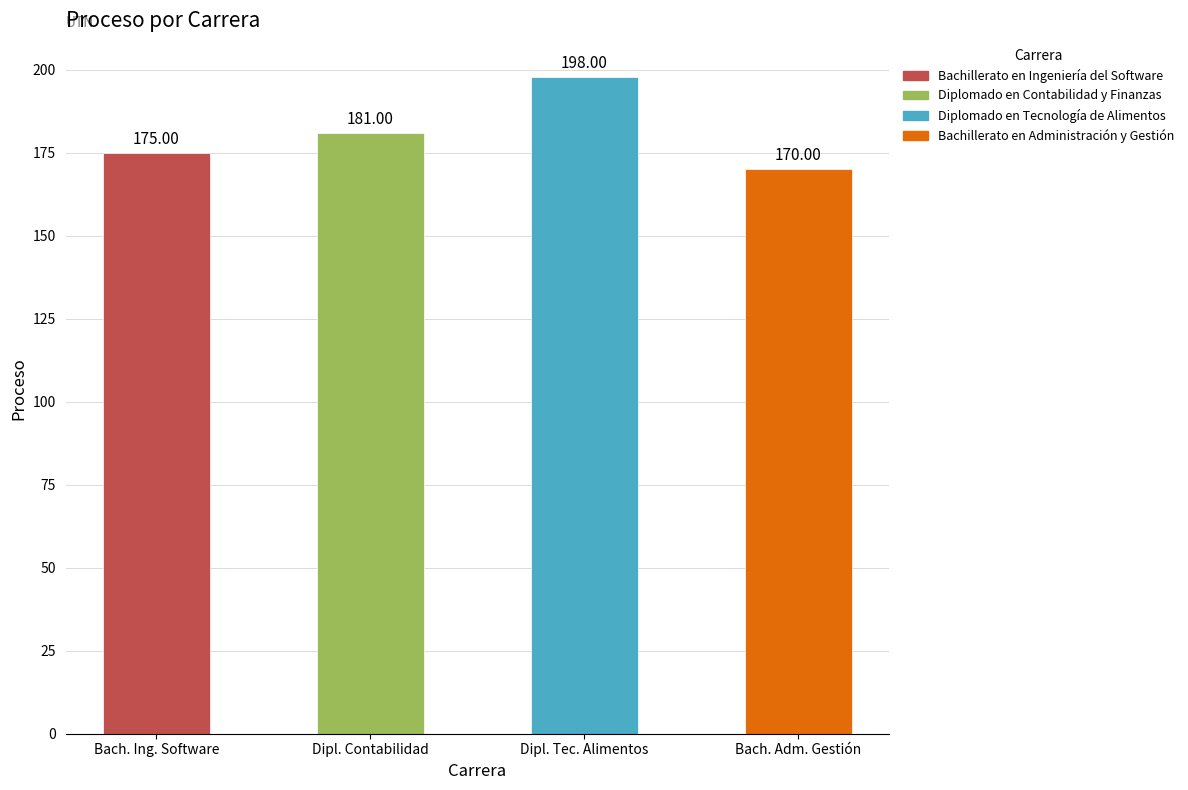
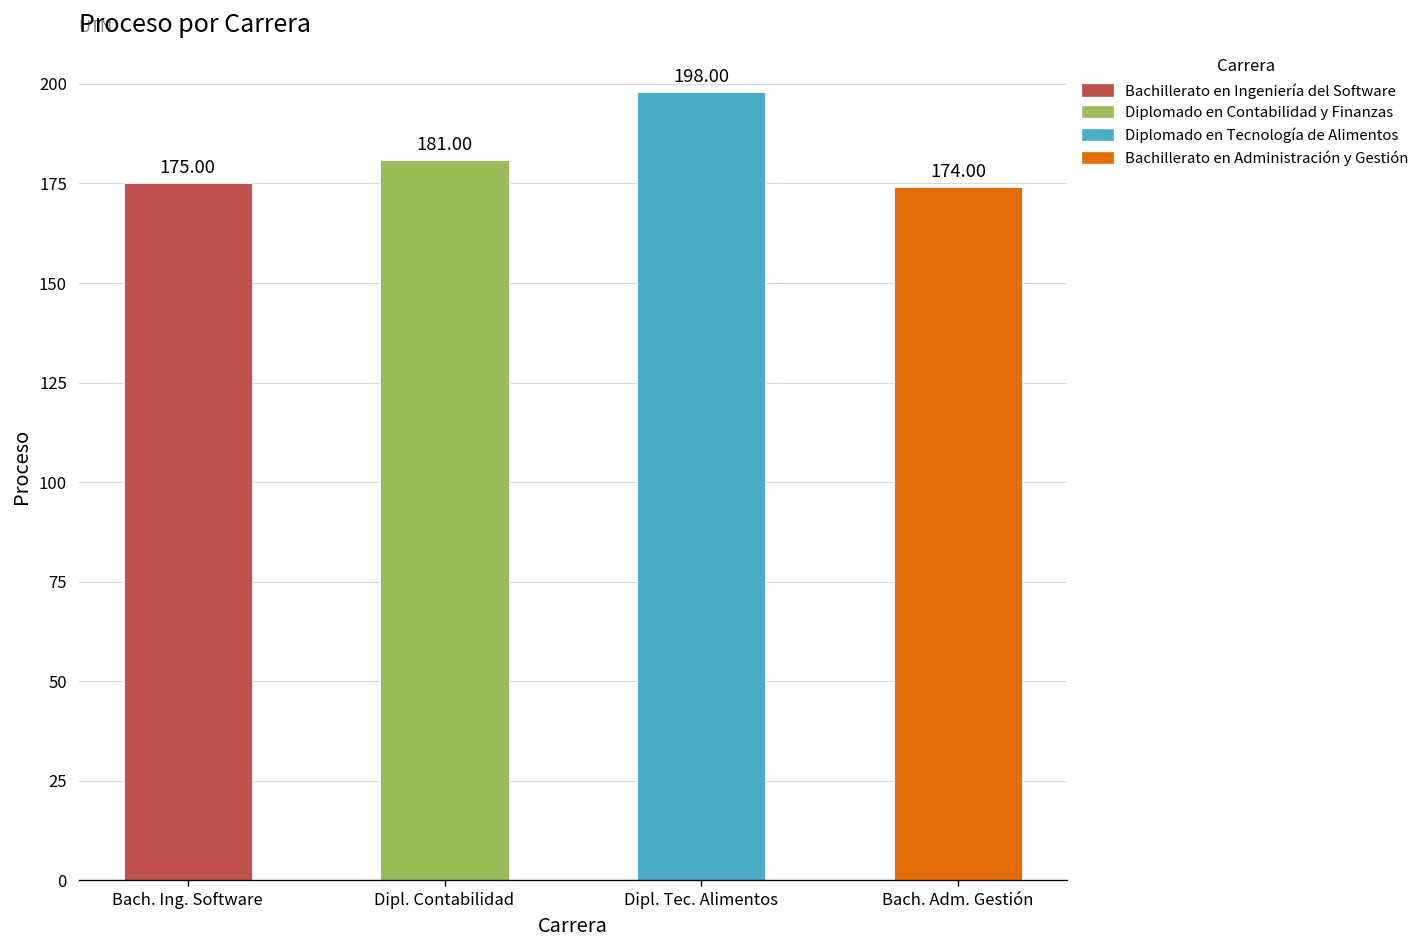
Bach. Adm. Gestión: 170.00 -> 174.00
